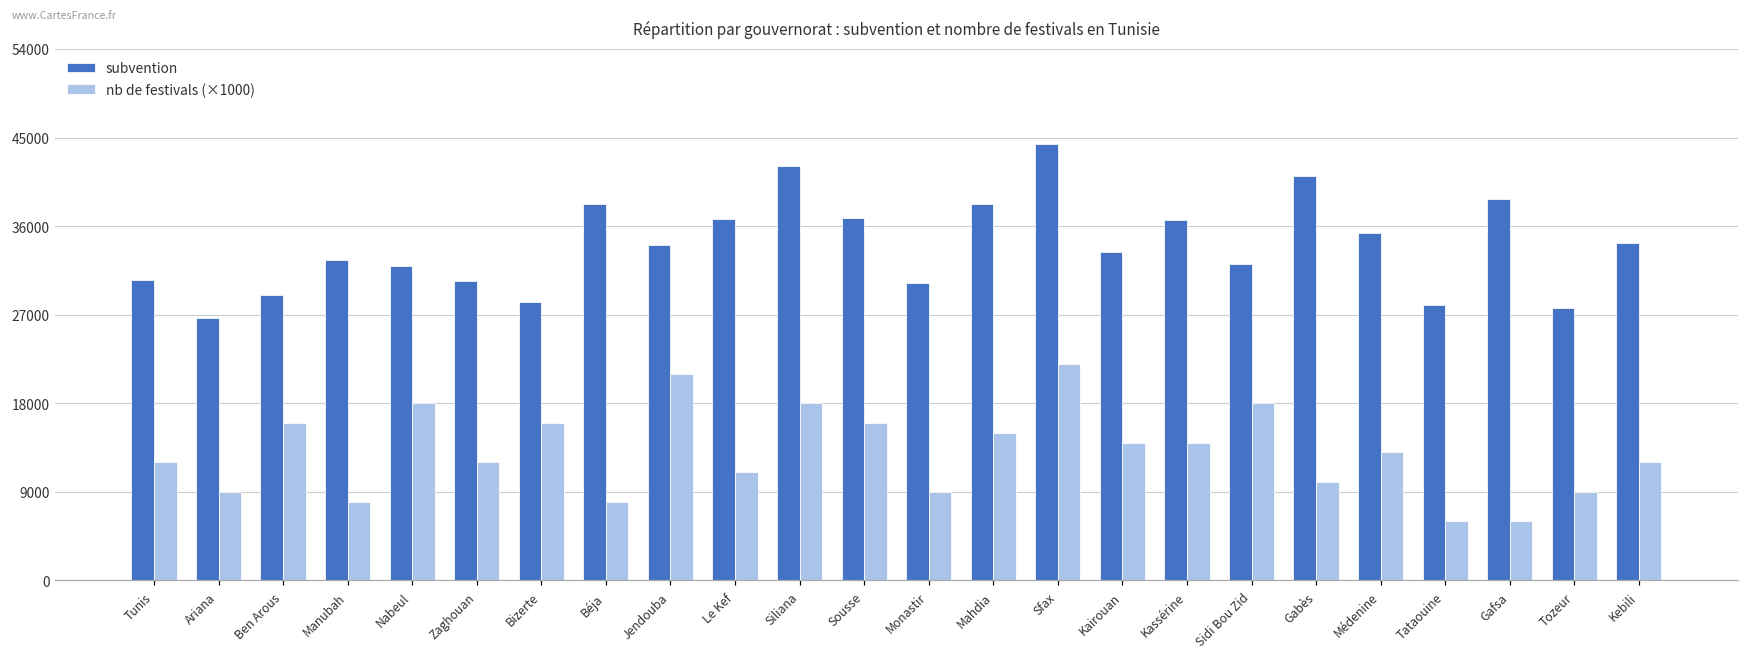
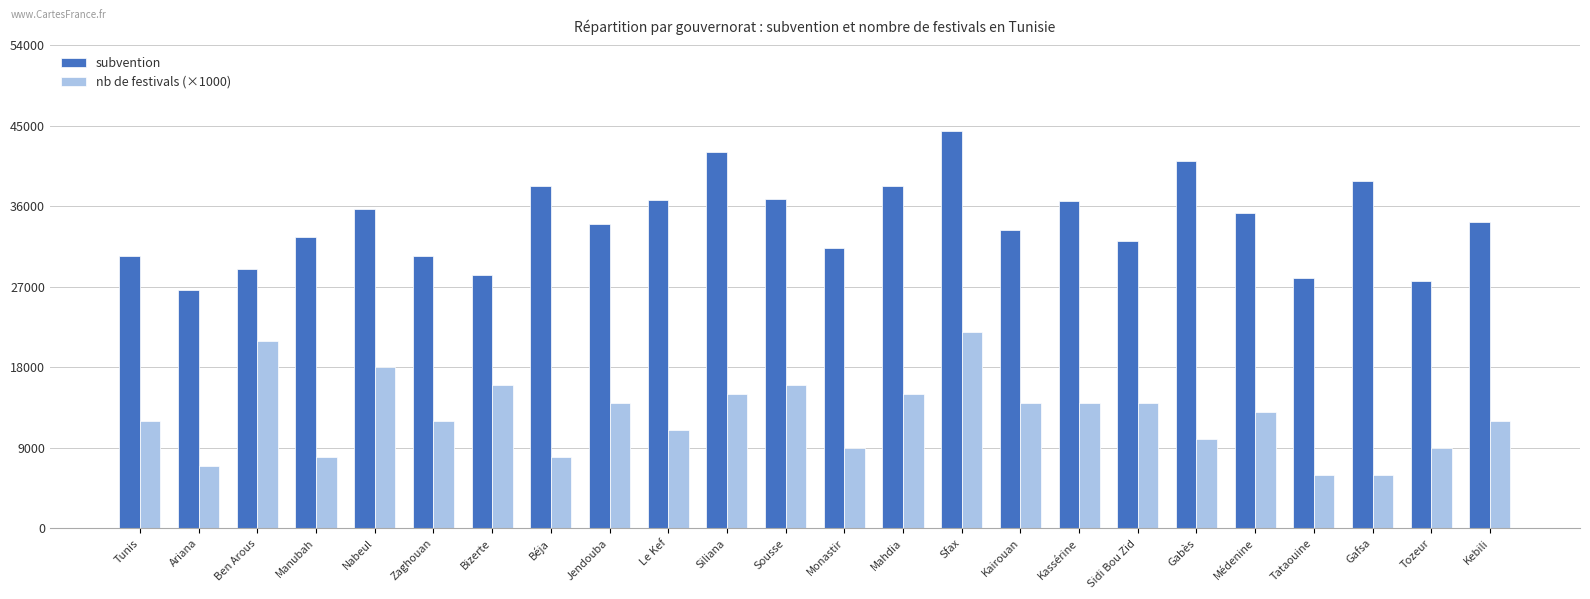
nb de festivals (×1000), Ariana: 9000 -> 7000
nb de festivals (×1000), Ben Arous: 16000 -> 21000
subvention, Nabeul: 32000 -> 36000
nb de festivals (×1000), Jendouba: 21000 -> 14000
nb de festivals (×1000), Siliana: 18000 -> 15000
subvention, Monastir: 30000 -> 31000
nb de festivals (×1000), Sidi Bou Zid: 18000 -> 14000
